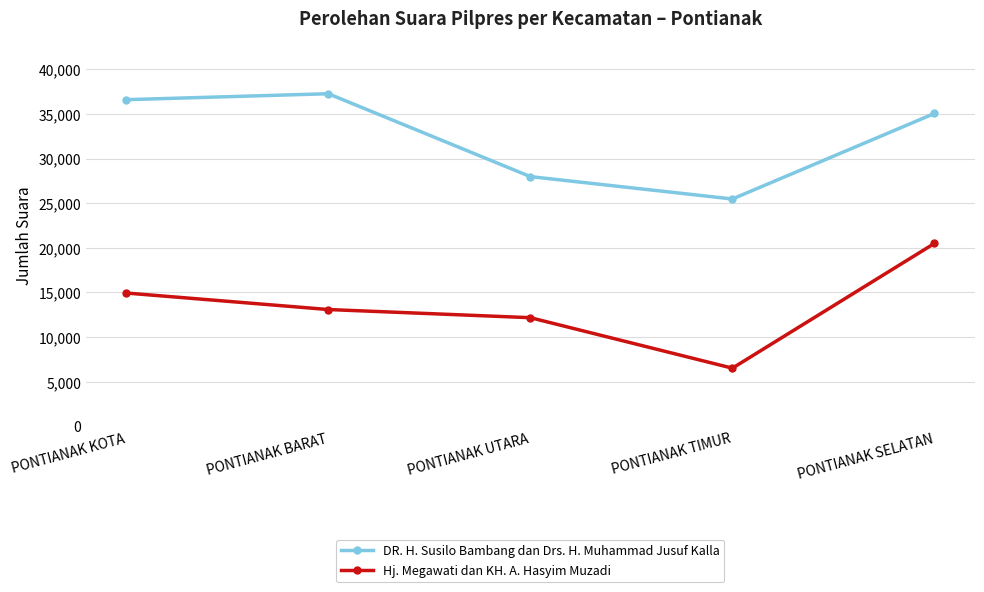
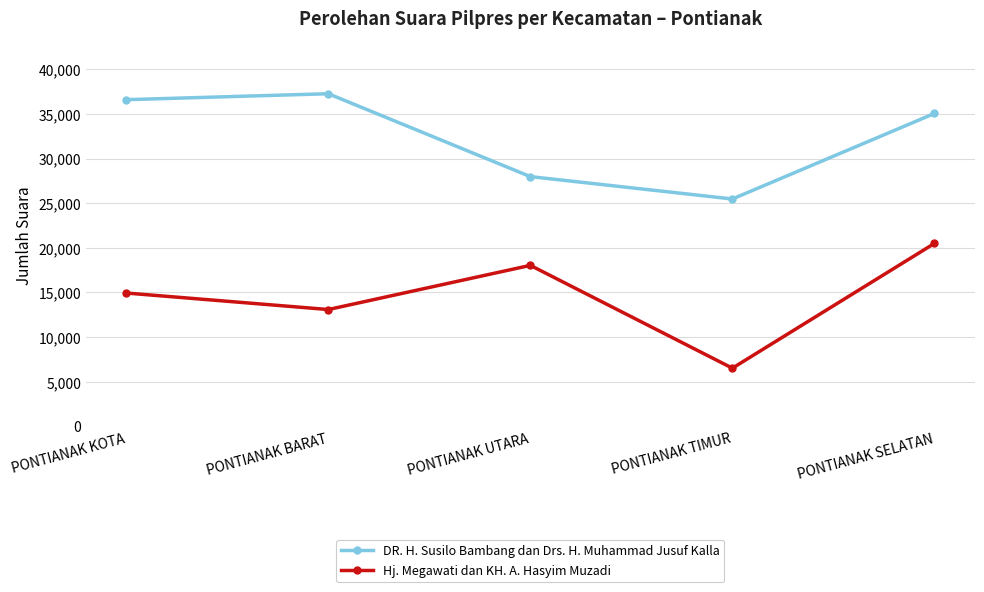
Hj. Megawati dan KH. A. Hasyim Muzadi, PONTIANAK UTARA: 12,000 -> 18,000
